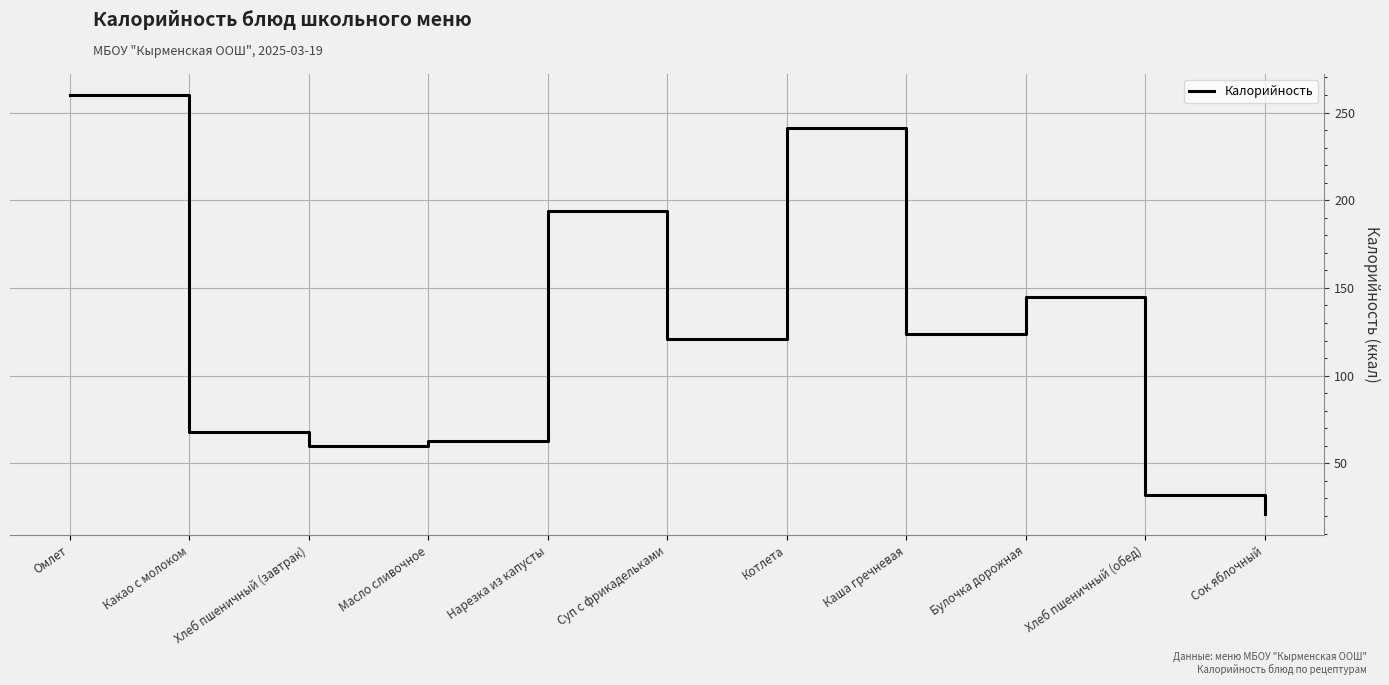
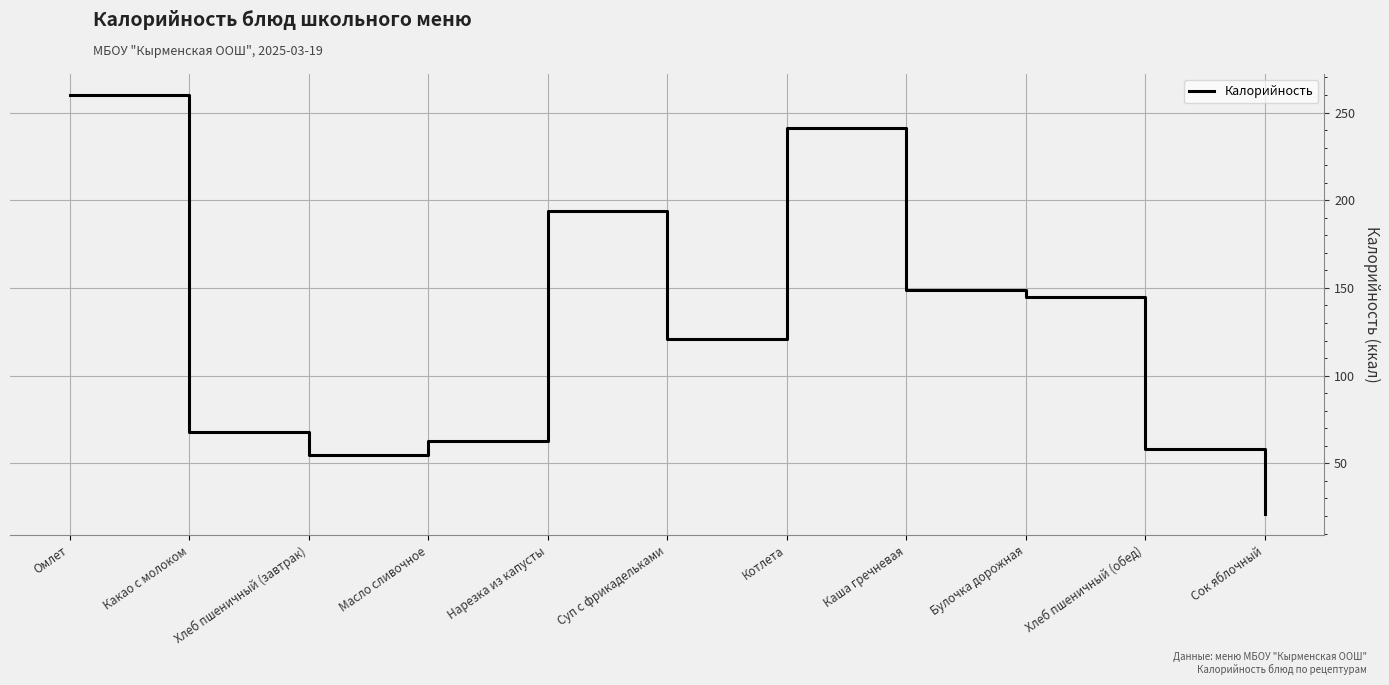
Хлеб пшеничный (завтрак): 60 -> 55
Каша гречневая: 124 -> 149
Хлеб пшеничный (обед): 32 -> 58
